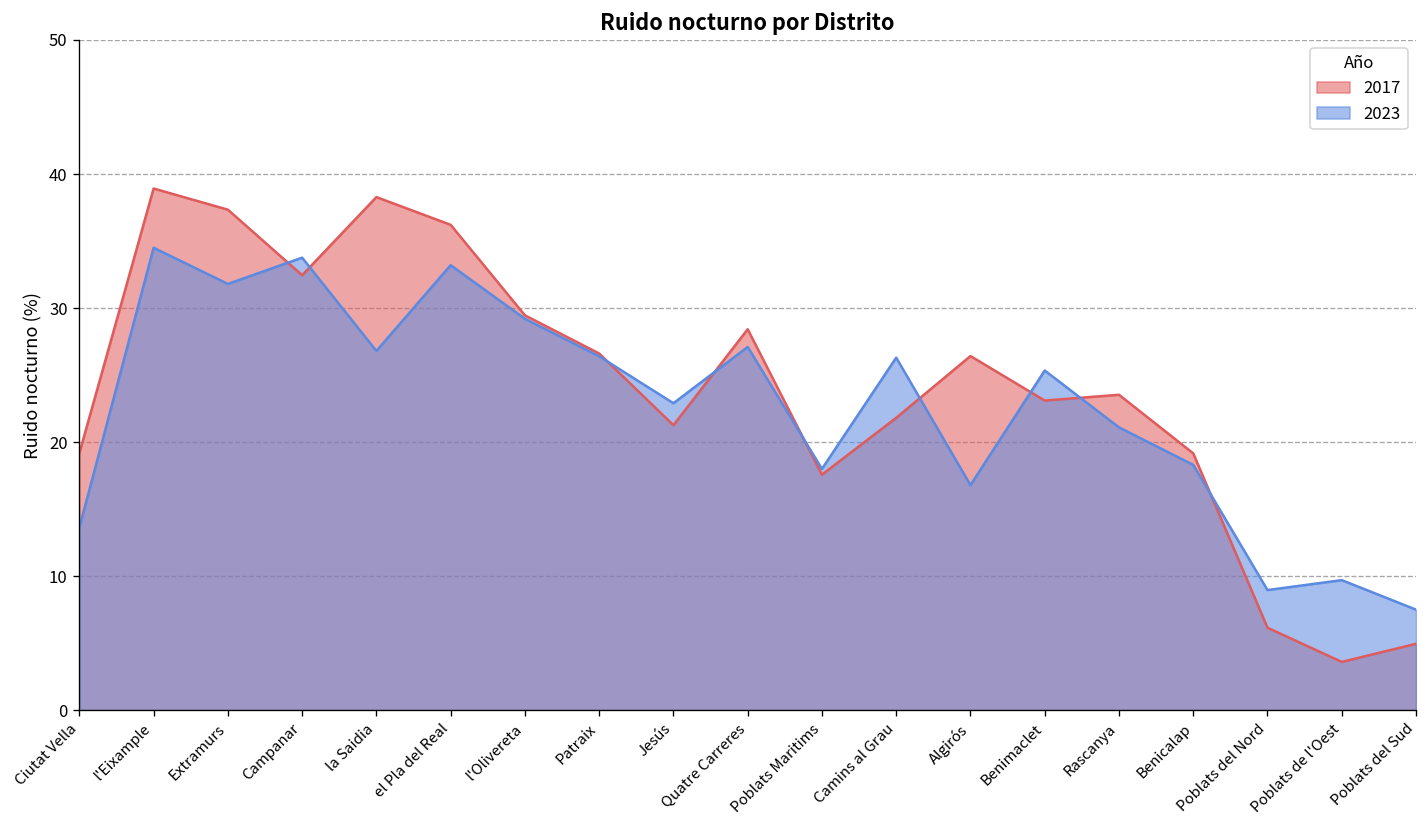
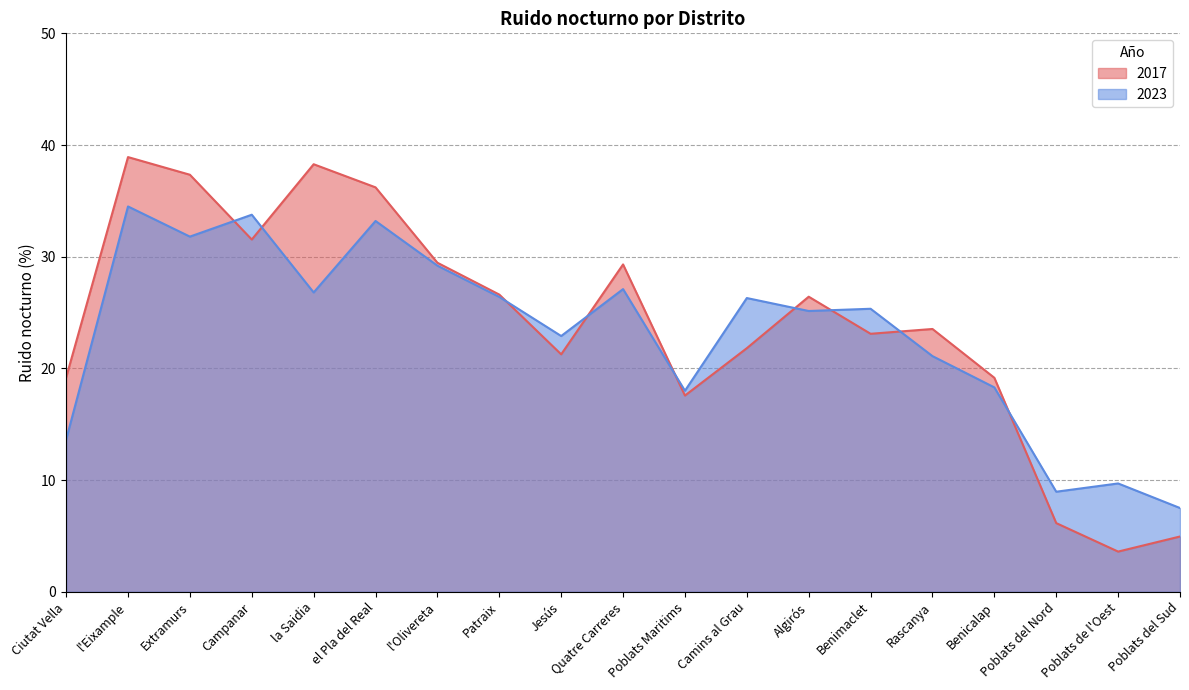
2017, Campanar: 32.5 -> 31.5
2017, Quatre Carreres: 28.4 -> 29.3
2023, Algirós: 16.8 -> 25.1
